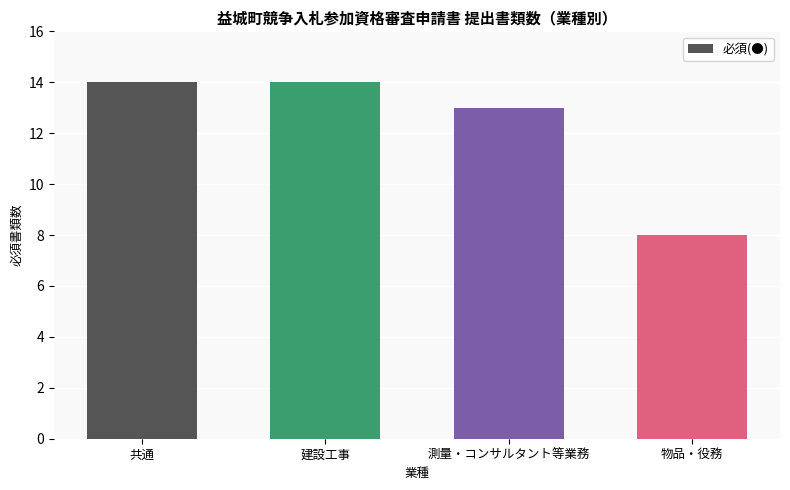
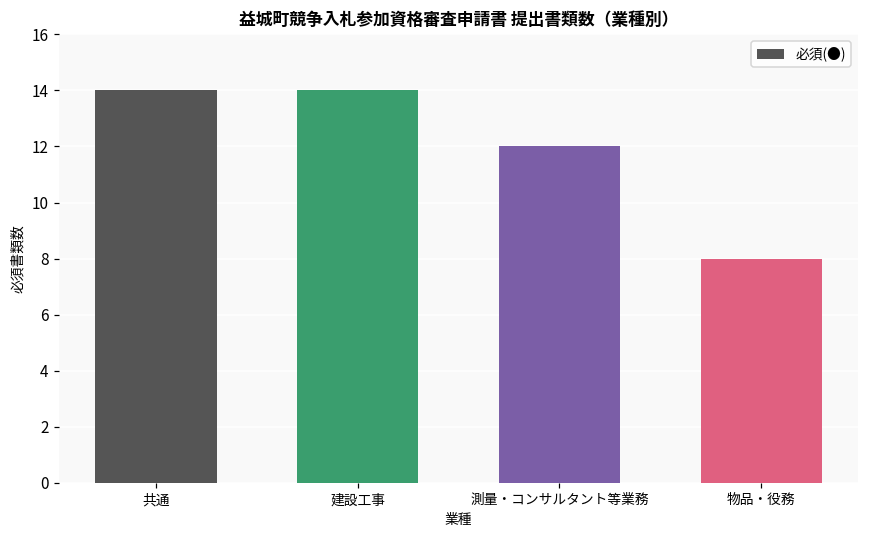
測量・コンサルタント等業務: 13 -> 12
